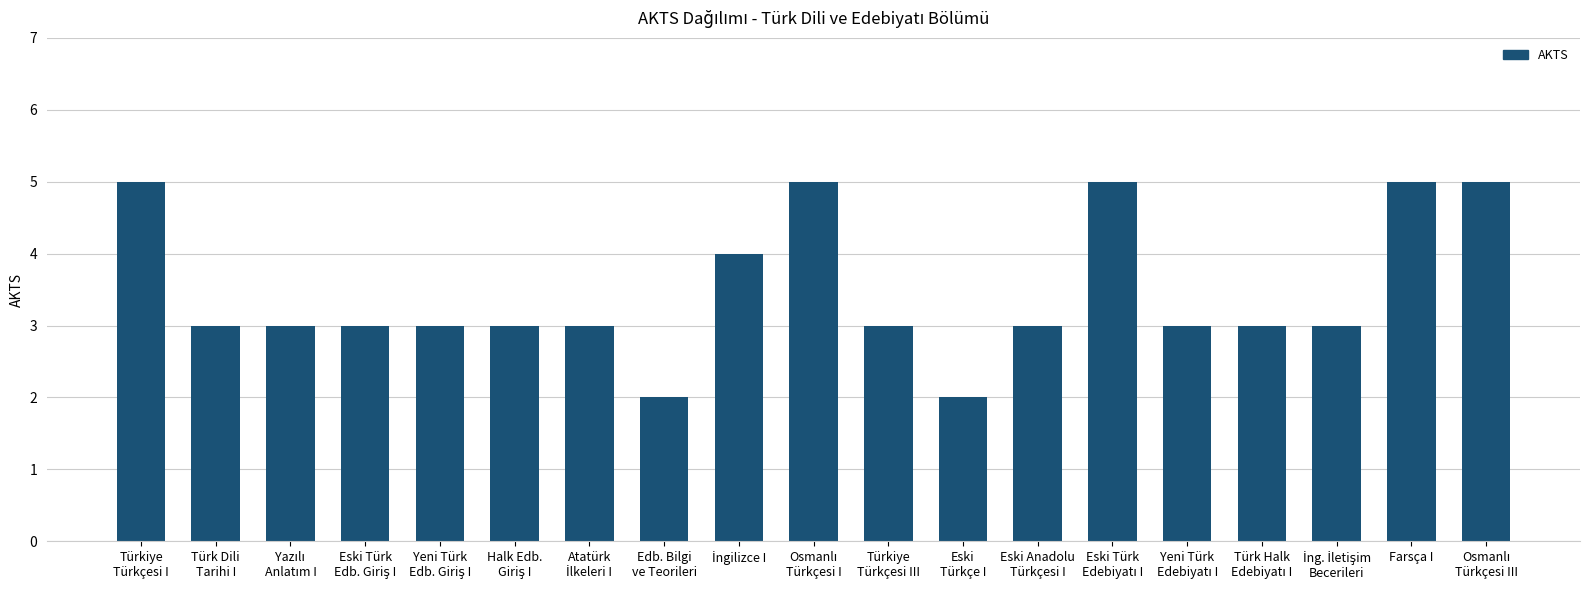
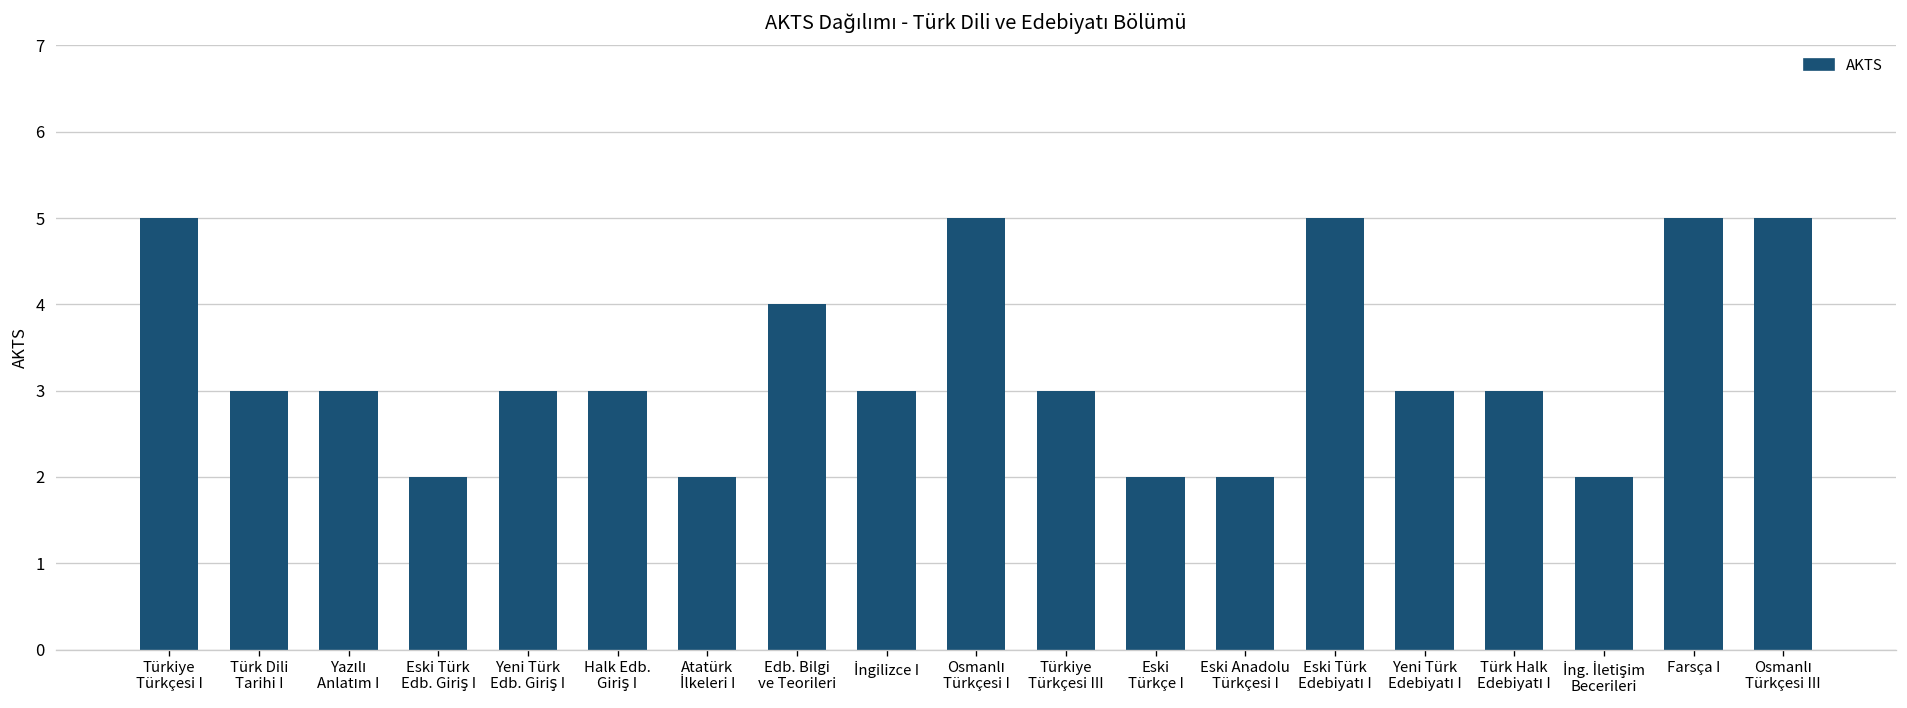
Eski Türk Edb. Giriş I: 3 -> 2
Atatürk İlkeleri I: 3 -> 2
Edb. Bilgi ve Teorileri: 2 -> 4
İngilizce I: 4 -> 3
Eski Anadolu Türkçesi I: 3 -> 2
İng. İletişim Becerileri: 3 -> 2
